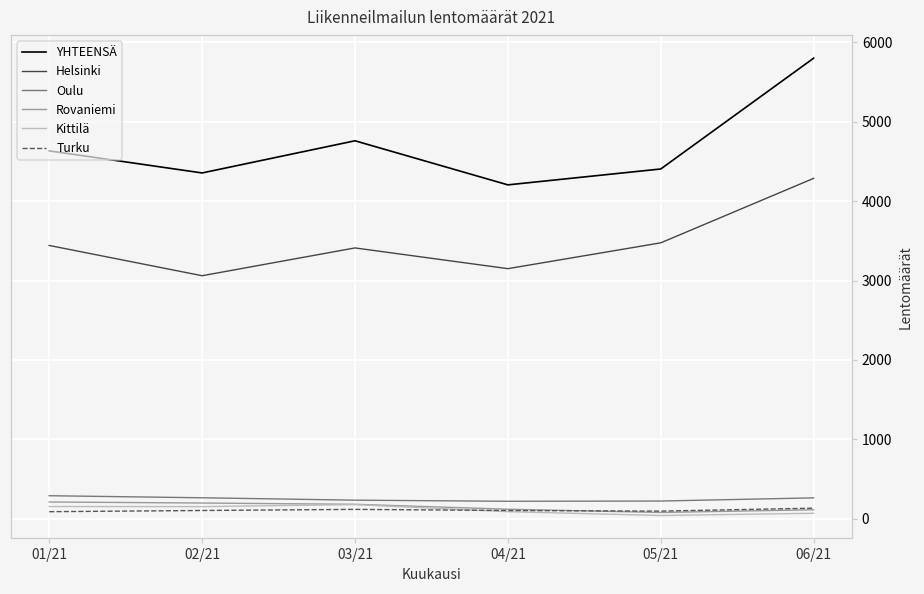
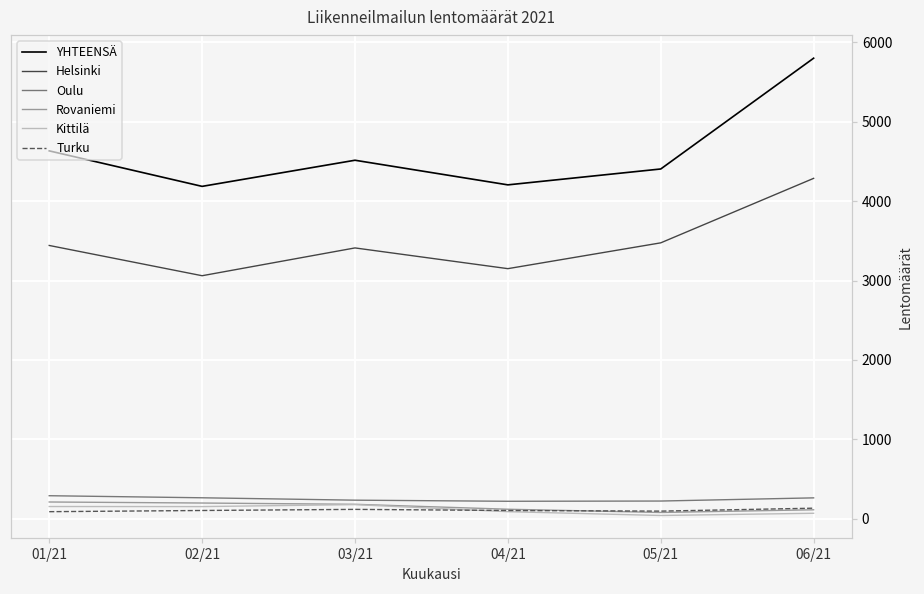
YHTEENSÄ, 02/21: 4400 -> 4200
YHTEENSÄ, 03/21: 4800 -> 4500
